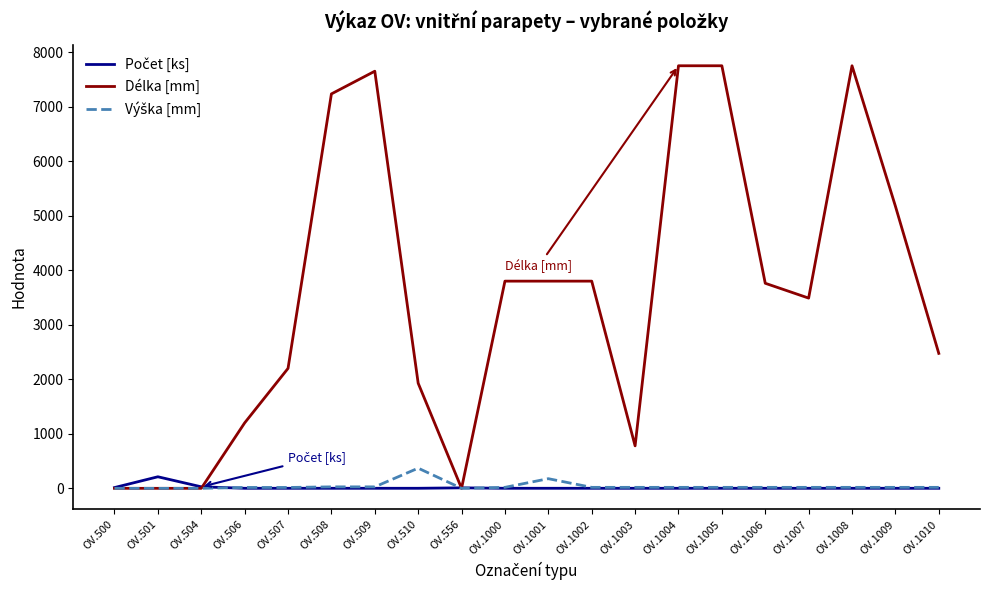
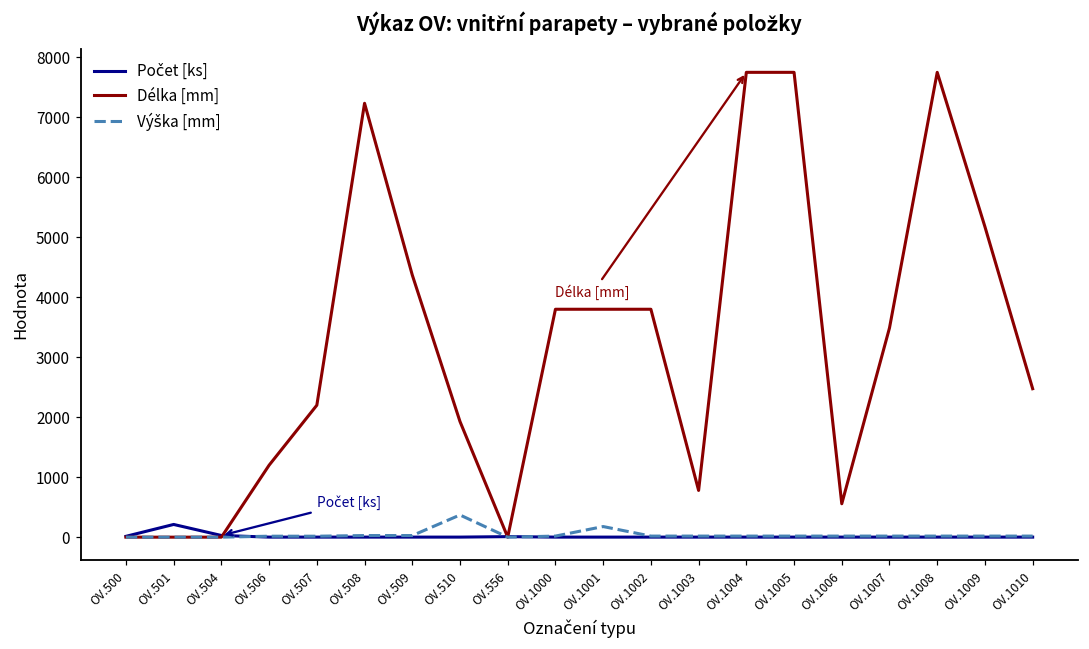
Délka [mm], OV.509: 7700 -> 4400
Délka [mm], OV.1006: 3800 -> 600
